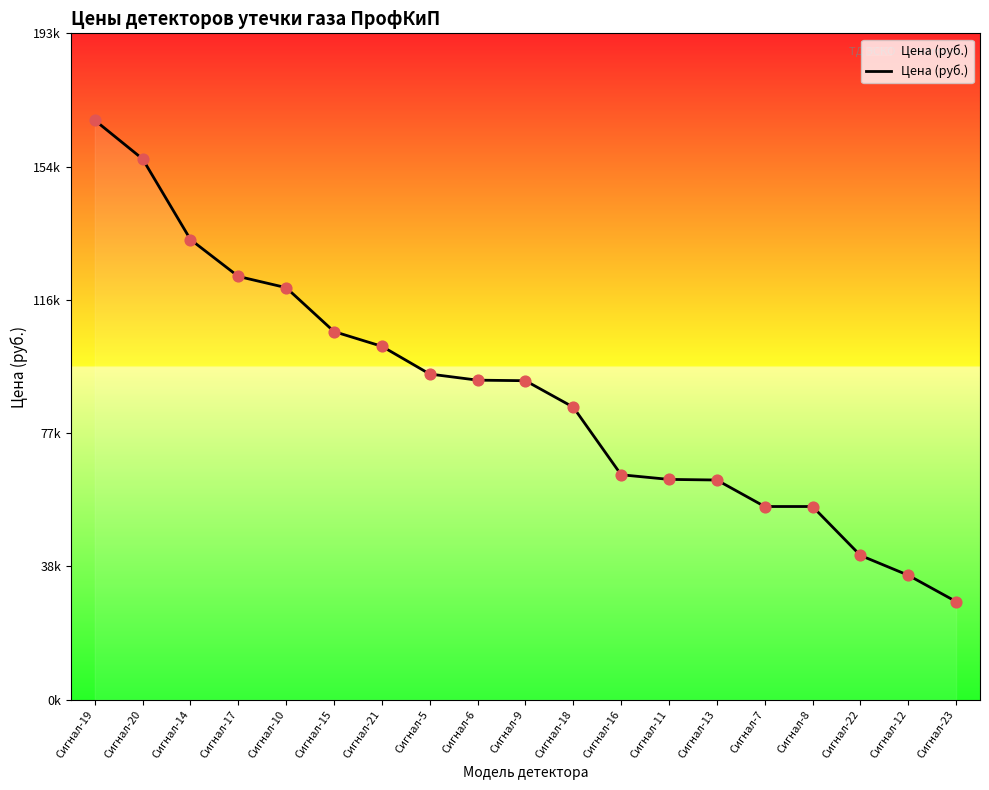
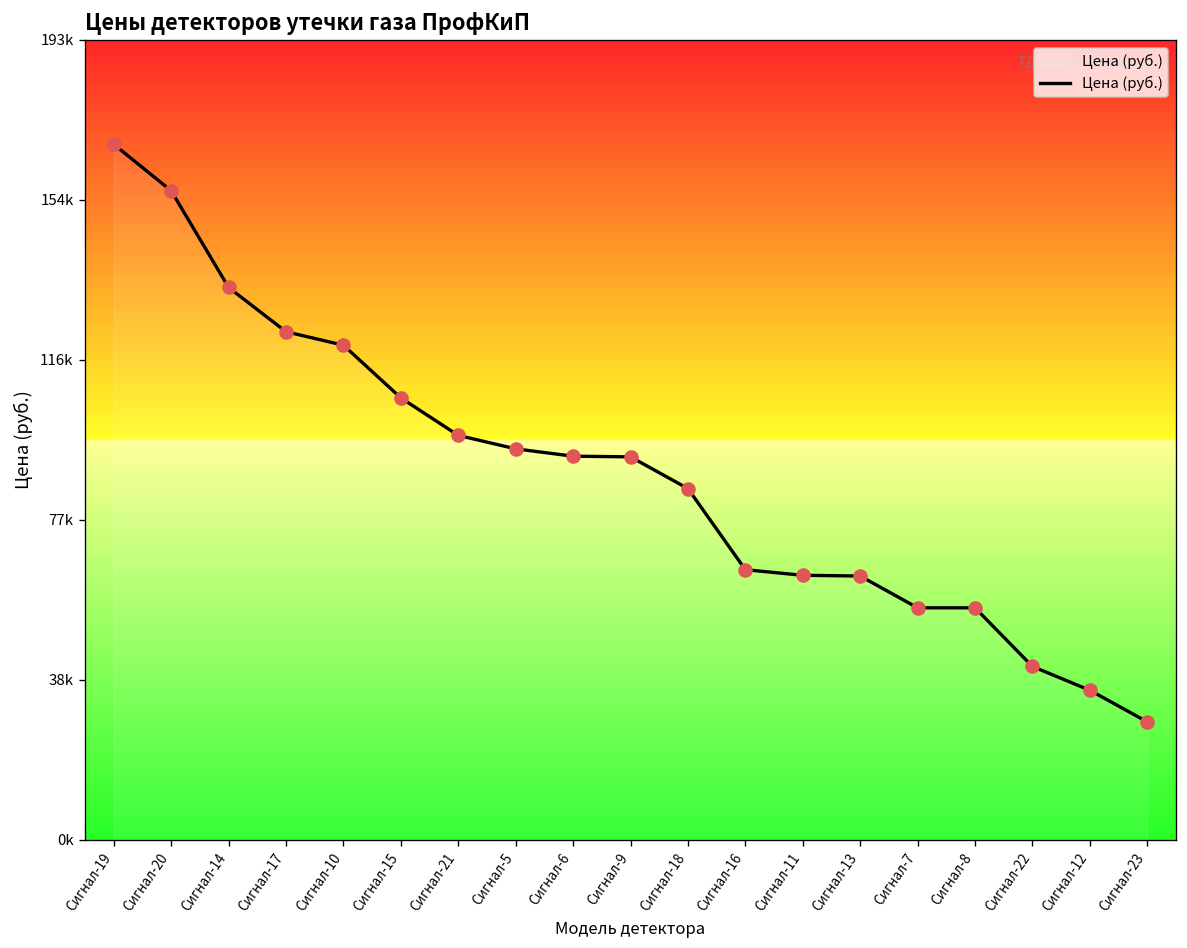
Сигнал-21: 103000 -> 98000
